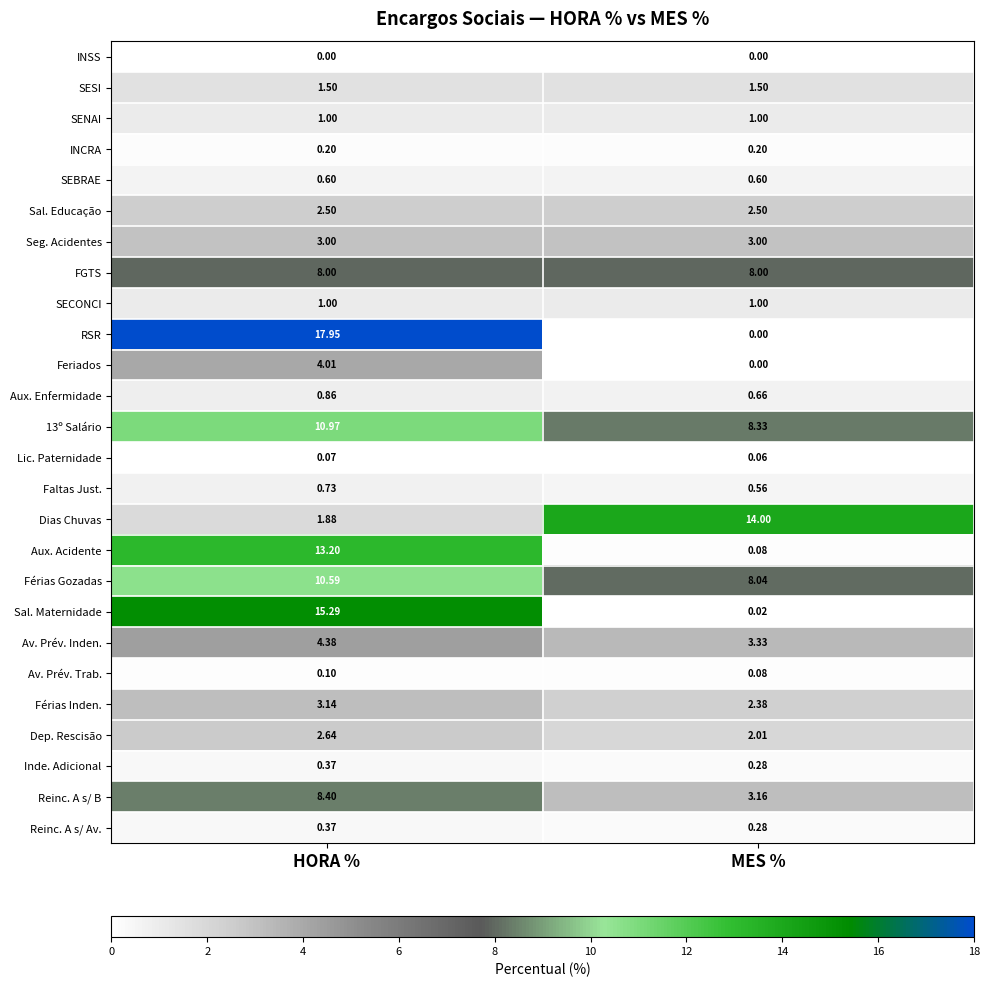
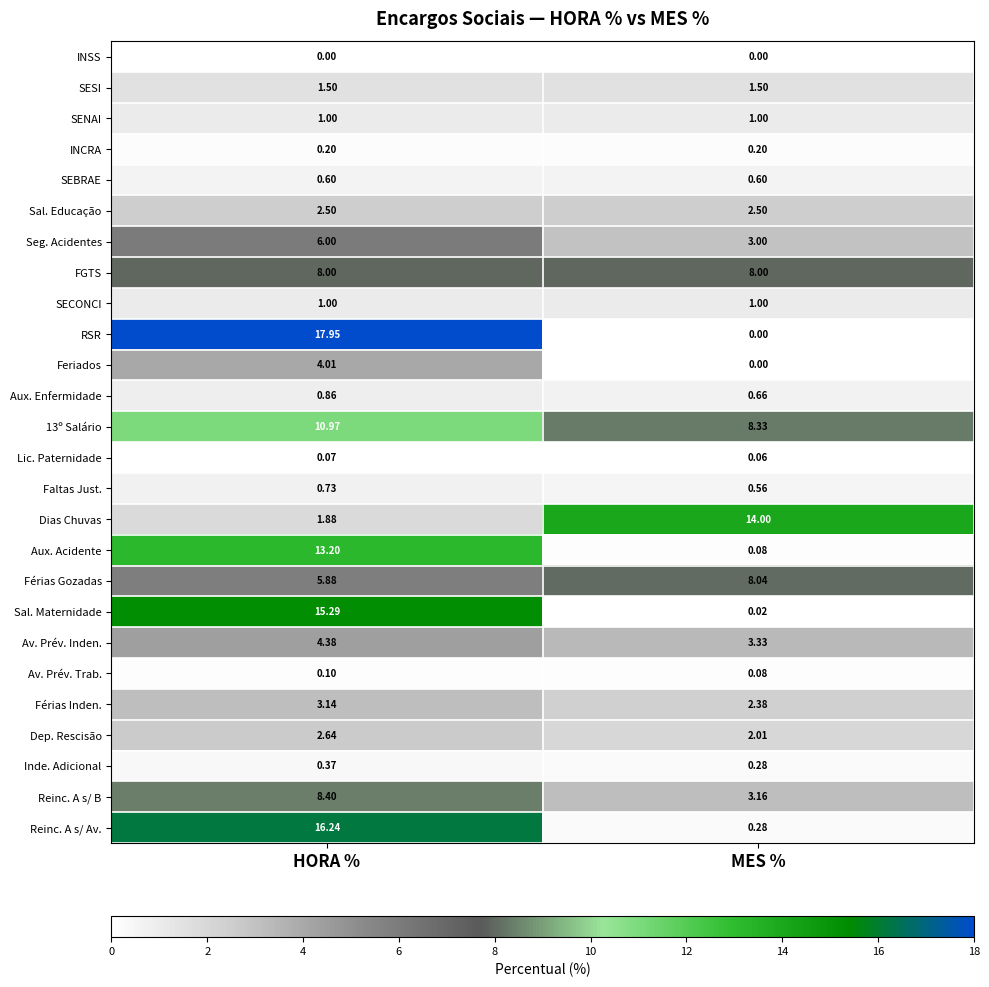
Seg. Acidentes, HORA %: 3.00 -> 6.00
Férias Gozadas, HORA %: 10.59 -> 5.88
Reinc. A s/ Av., HORA %: 0.37 -> 16.24
